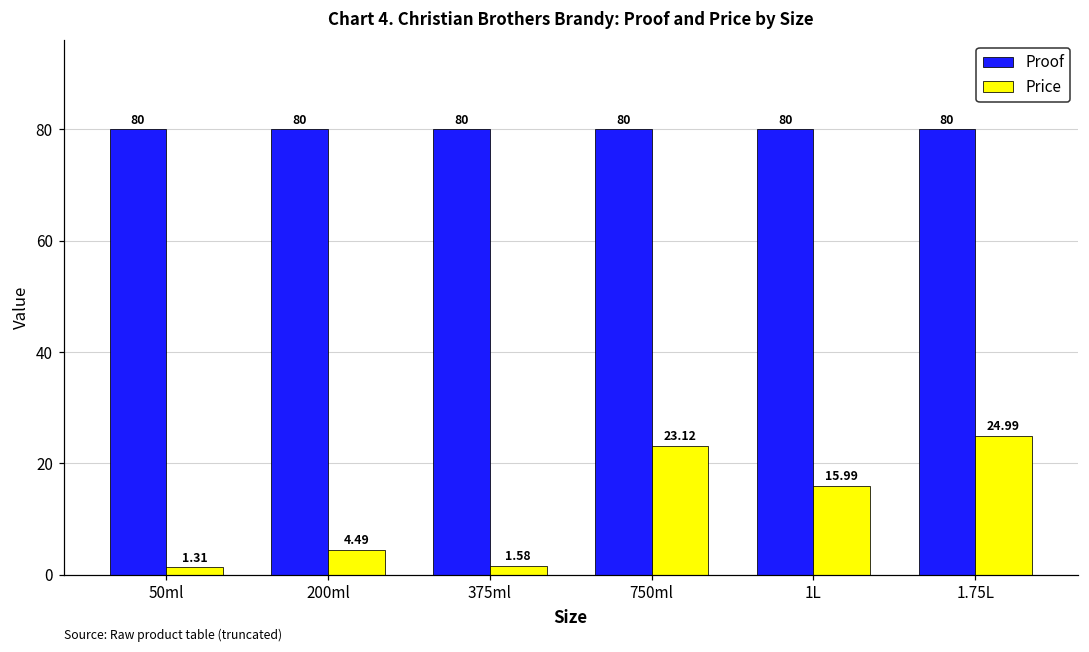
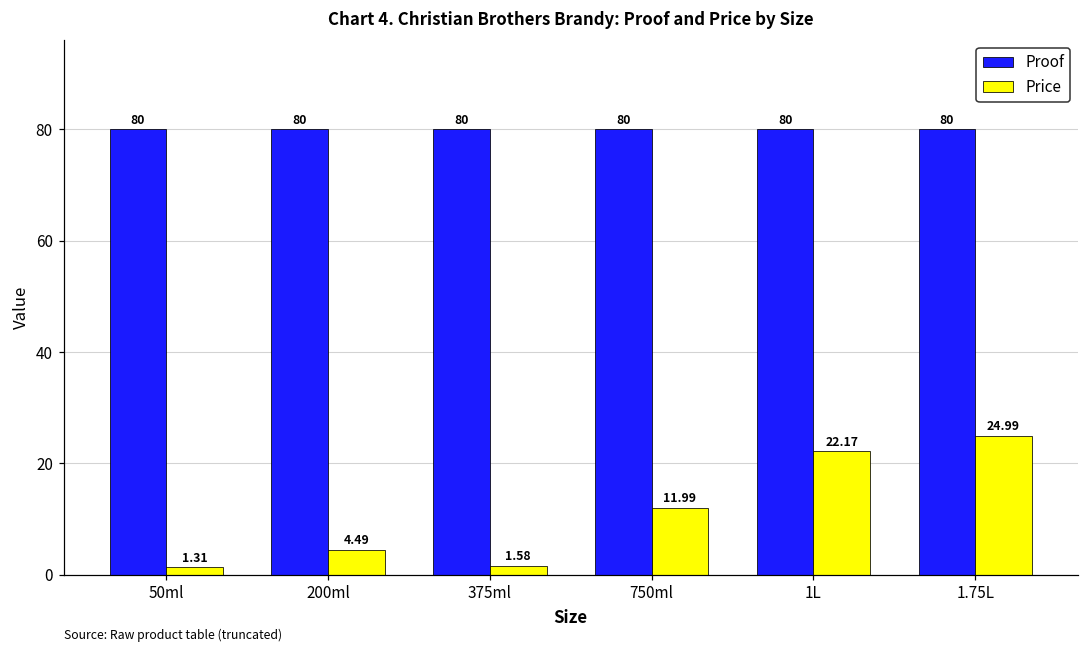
Price, 750ml: 23.12 -> 11.99
Price, 1L: 15.99 -> 22.17
